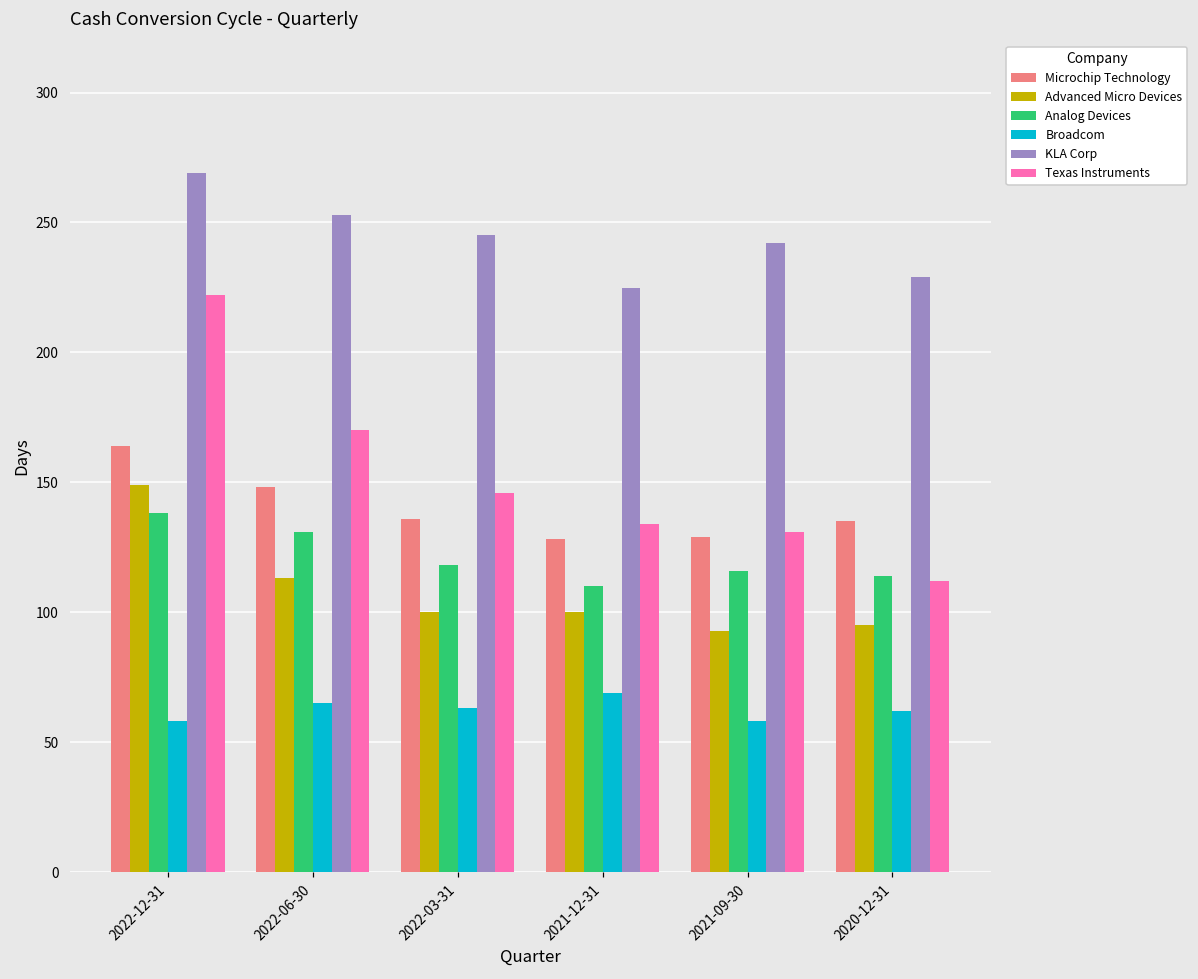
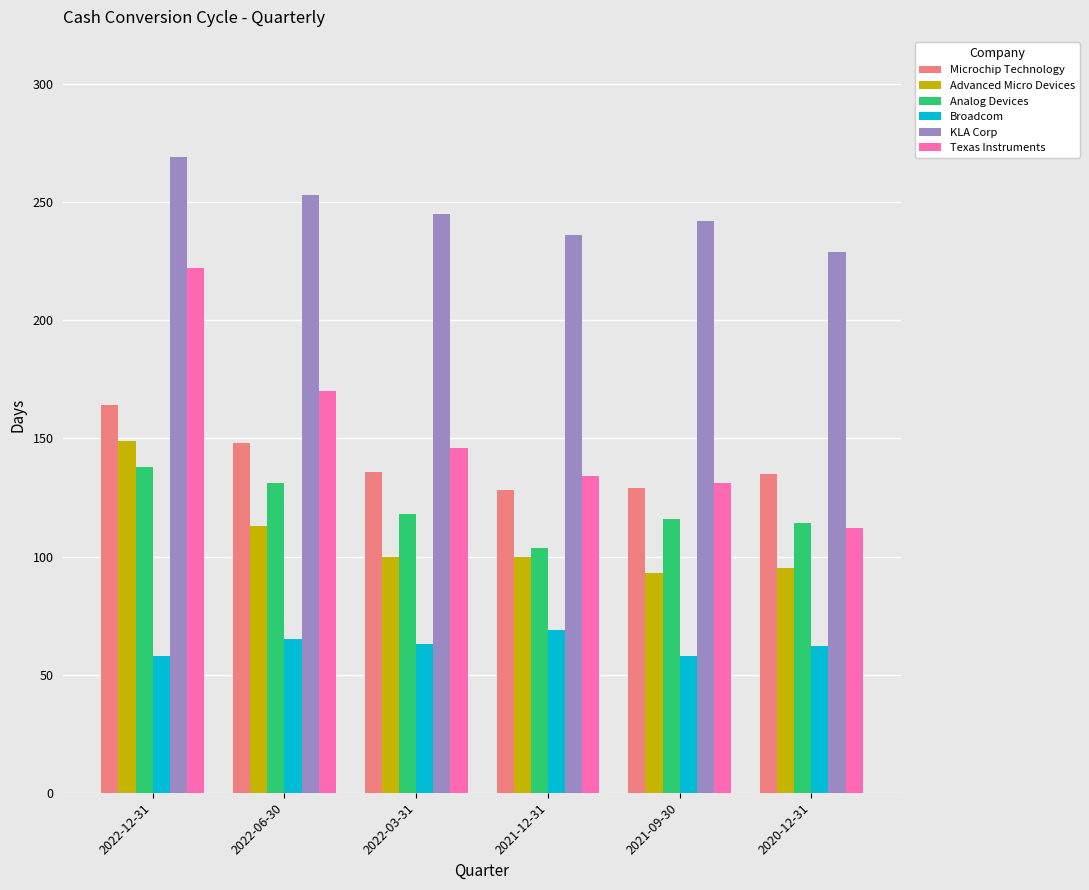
Analog Devices, 2021-12-31: 110 -> 104
KLA Corp, 2021-12-31: 225 -> 236
